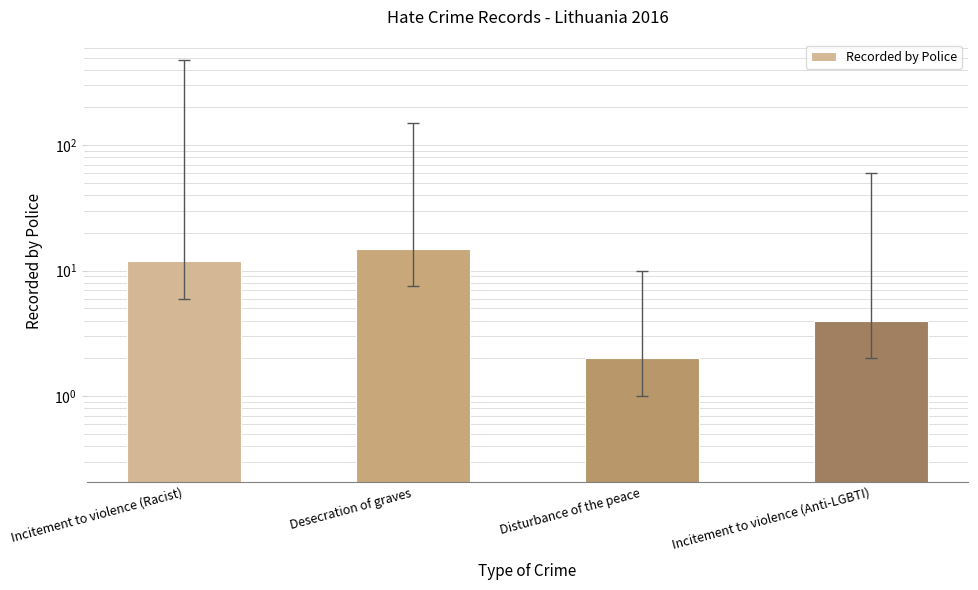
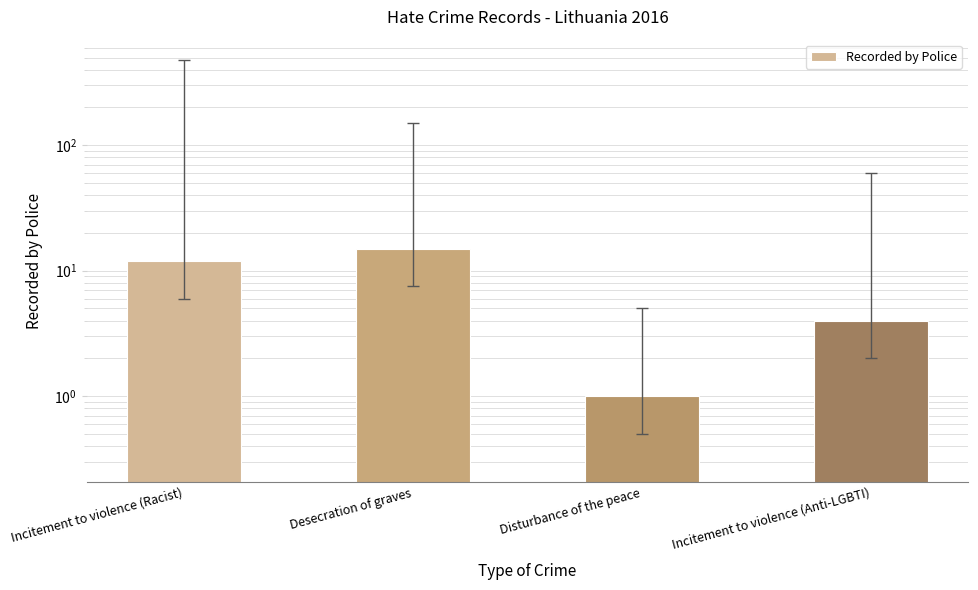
Recorded by Police, Disturbance of the peace: 2 -> 1
